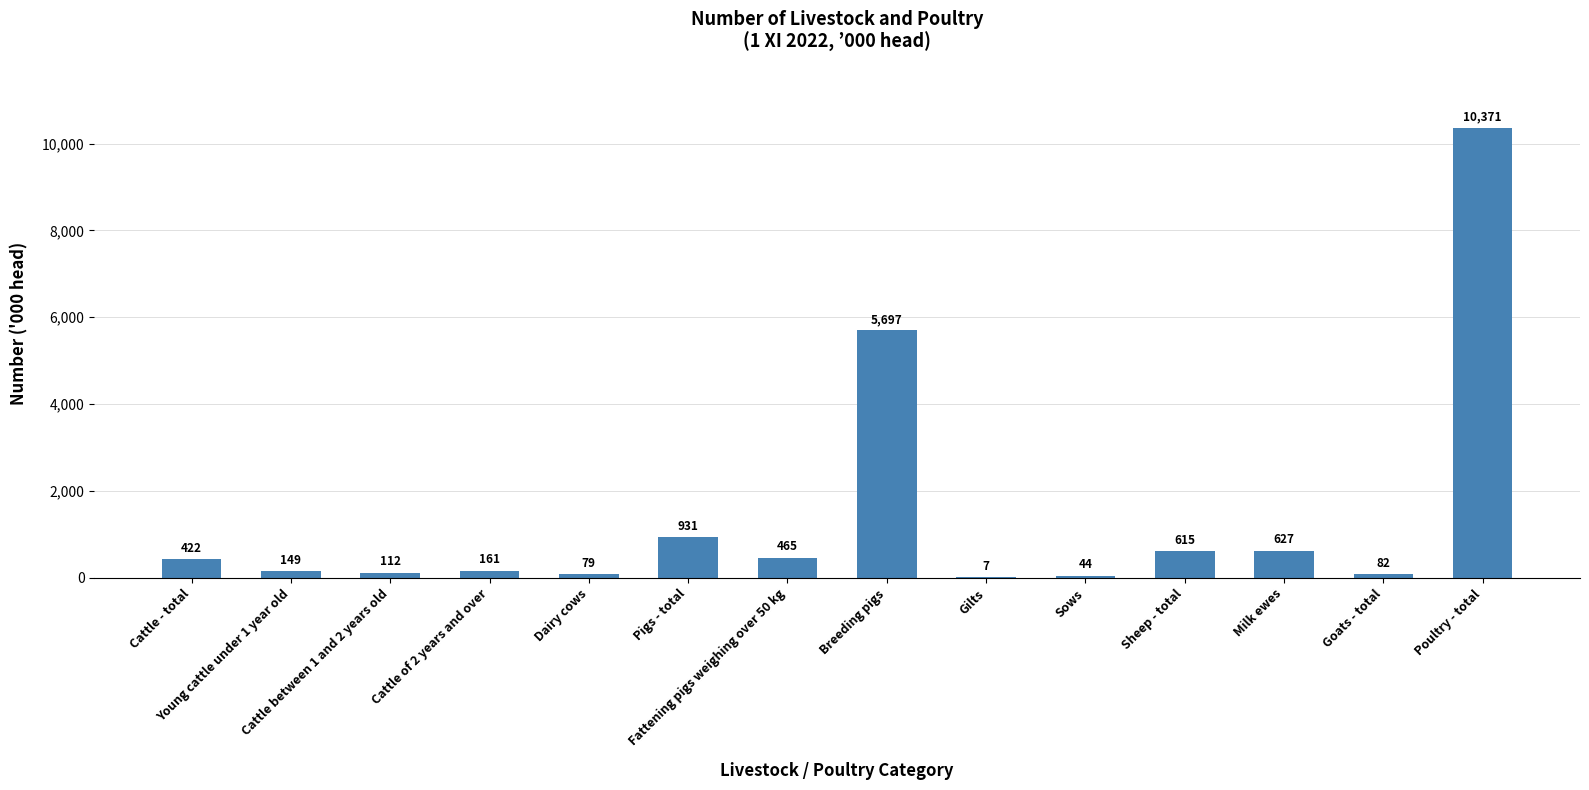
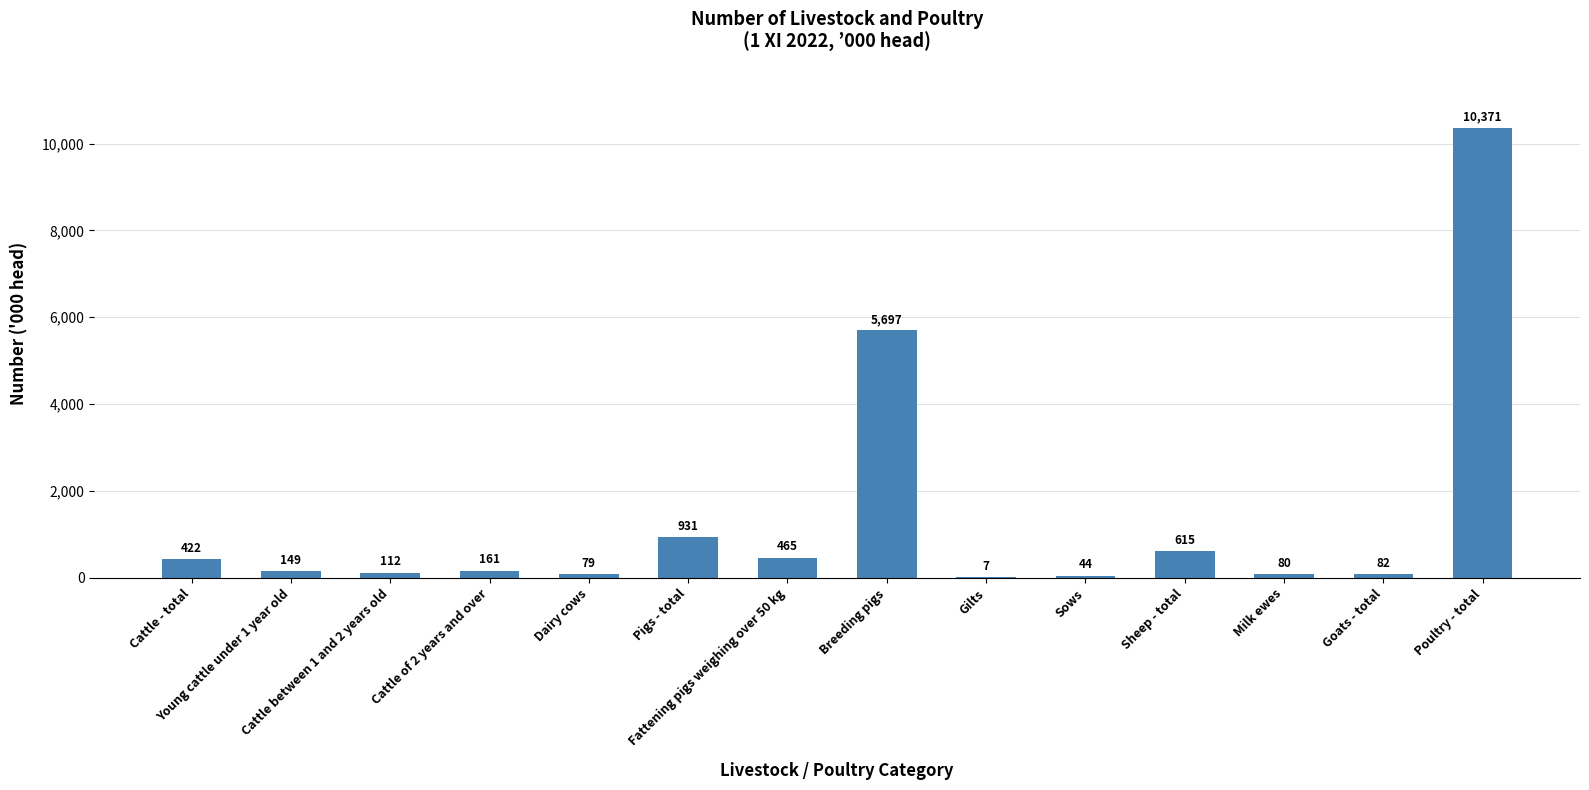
Milk ewes: 627 -> 80
